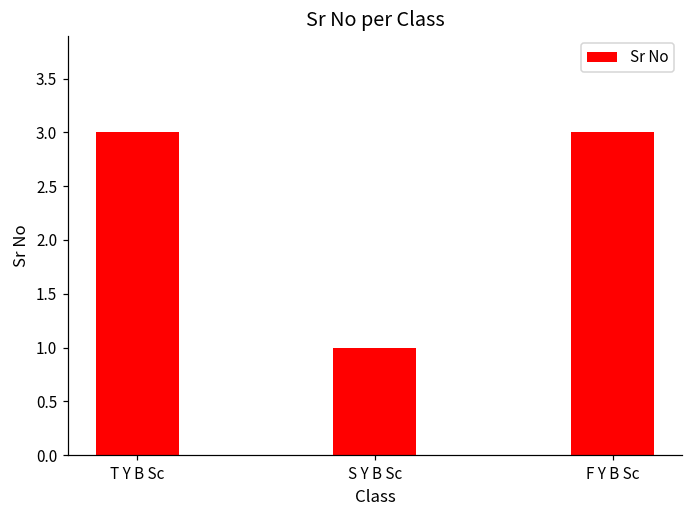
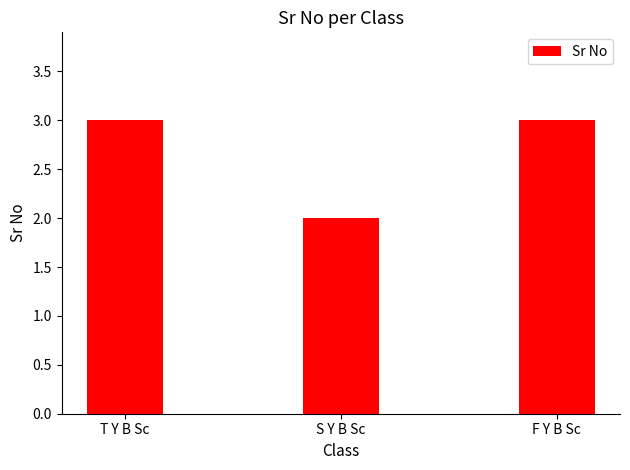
S Y B Sc: 1 -> 2
